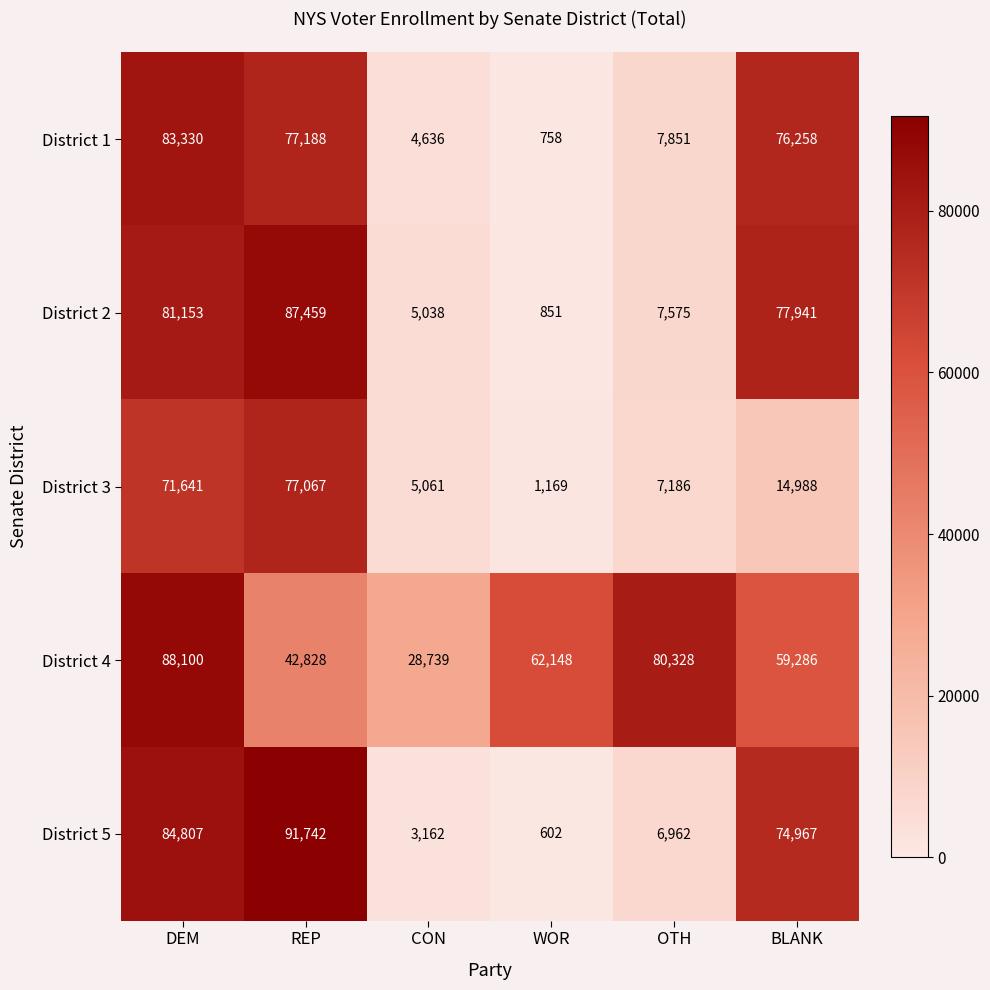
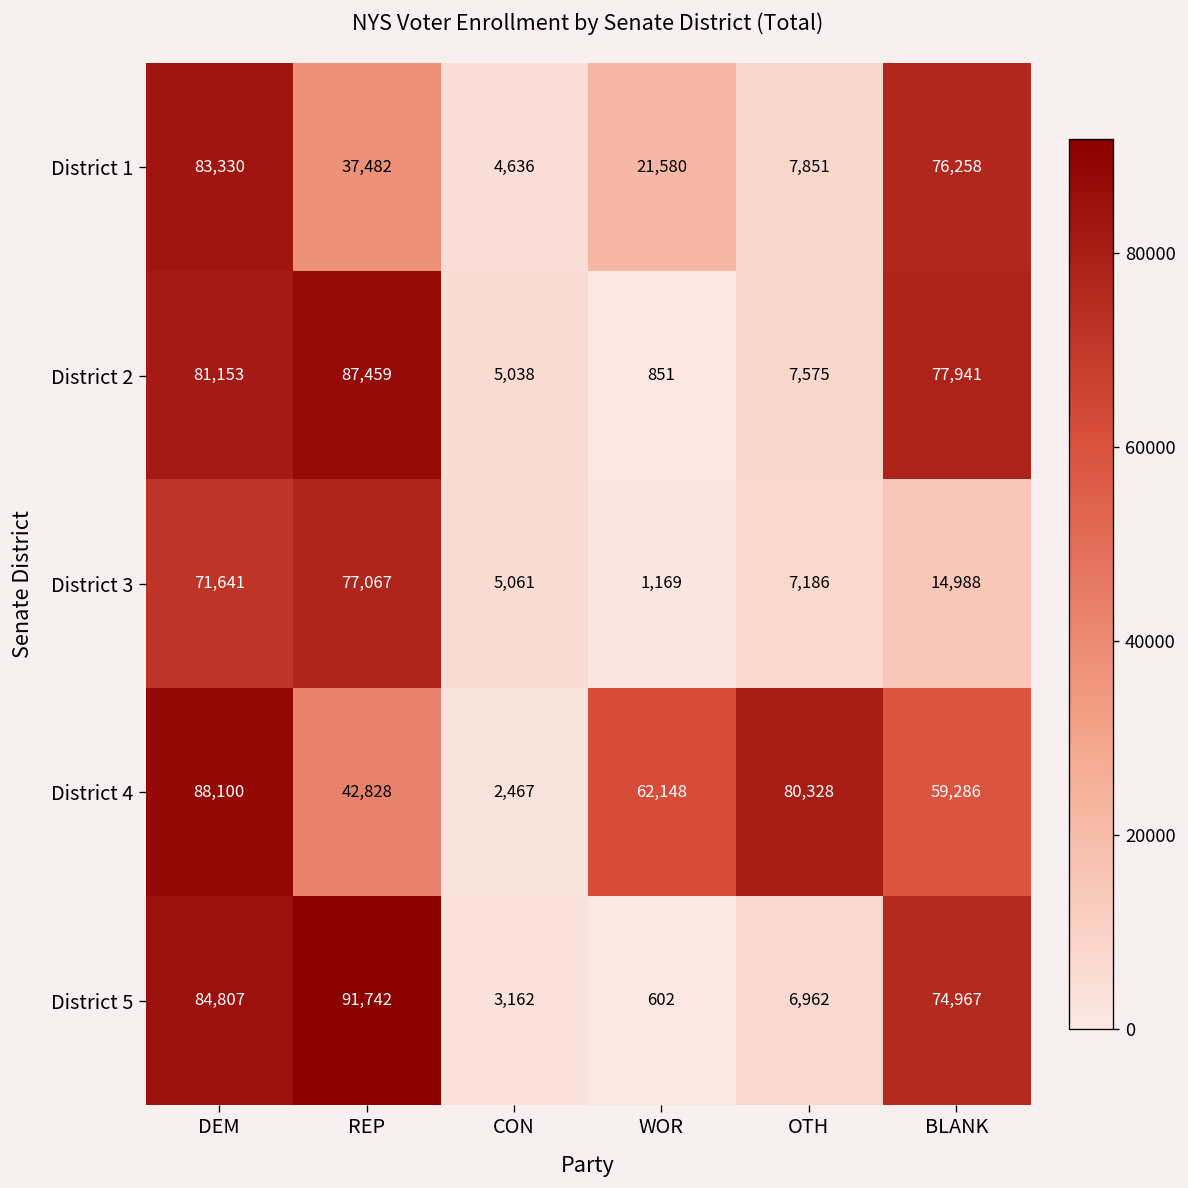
District 1, REP: 77,188 -> 37,482
District 1, WOR: 758 -> 21,580
District 4, CON: 28,739 -> 2,467
